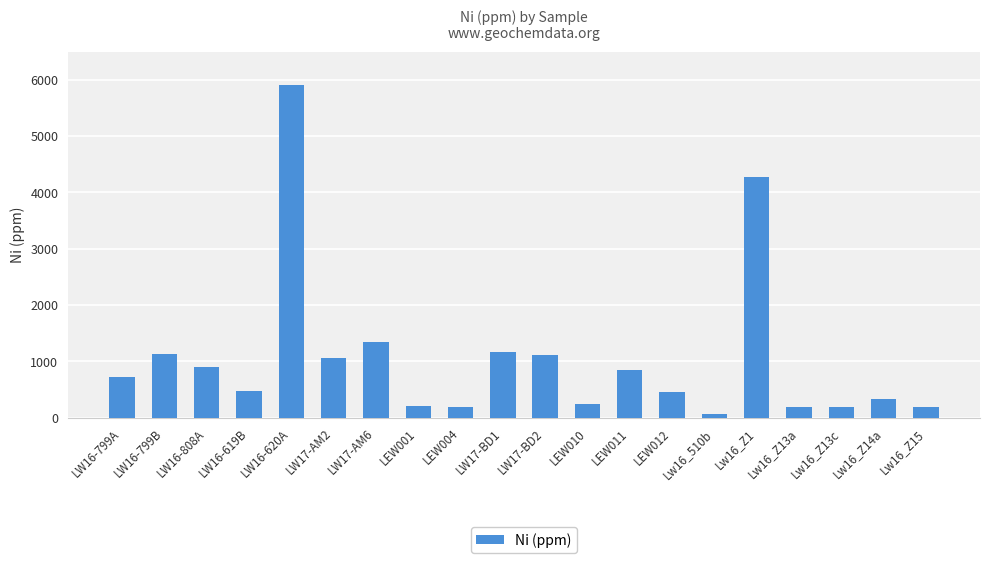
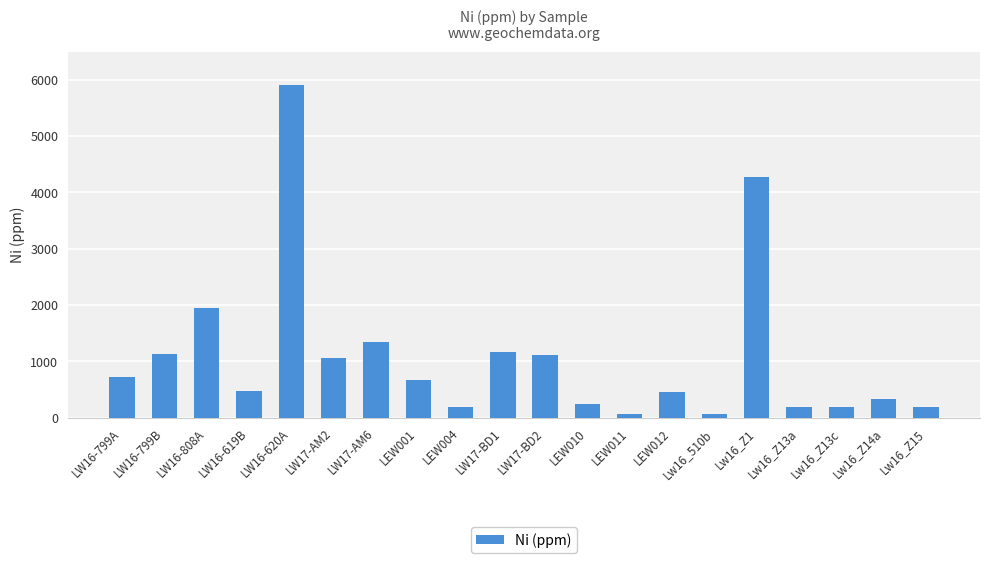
LW16-808A: 900 -> 1900
LEW001: 200 -> 700
LEW011: 800 -> 100
